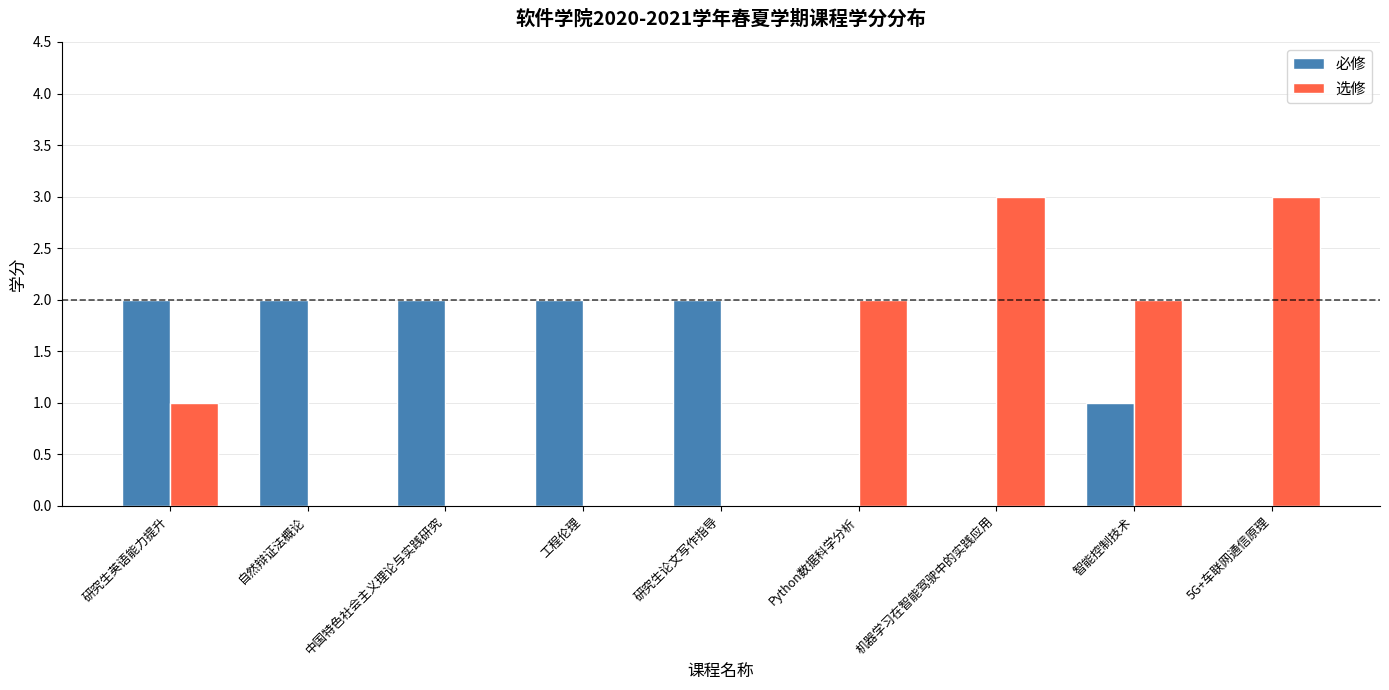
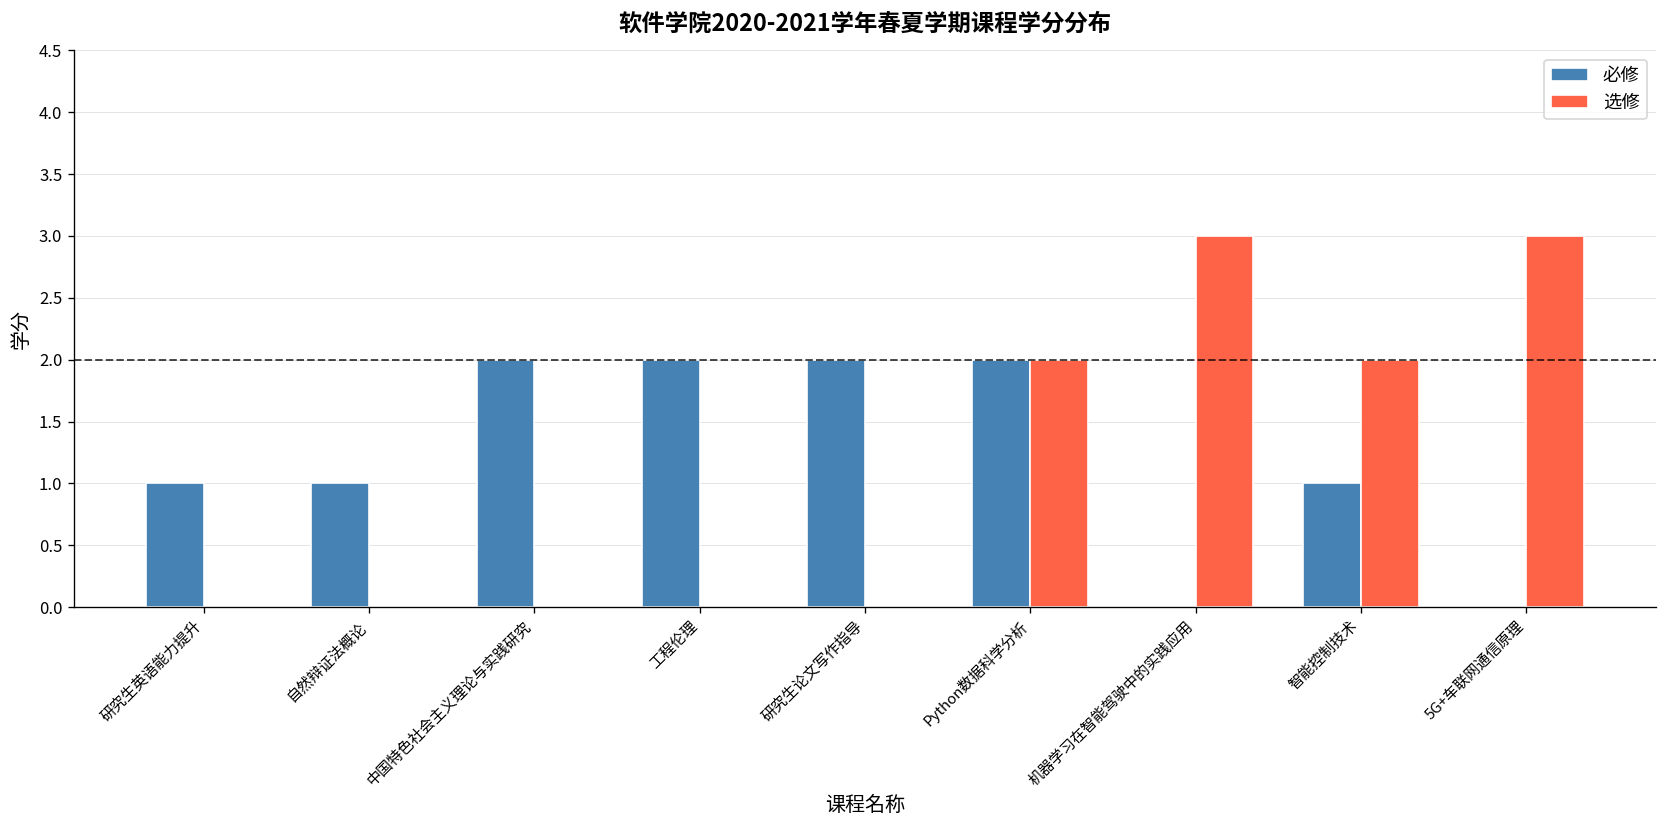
必修, 研究生英语能力提升: 2 -> 1
选修, 研究生英语能力提升: 1 -> 0
必修, 自然辩证法概论: 2 -> 1
必修, Python数据科学分析: 0 -> 2
